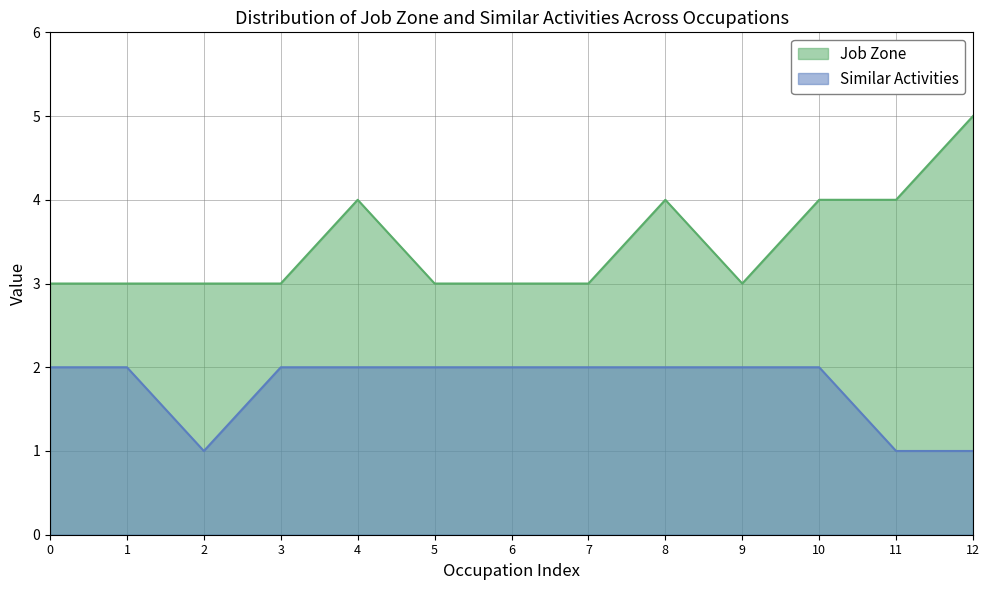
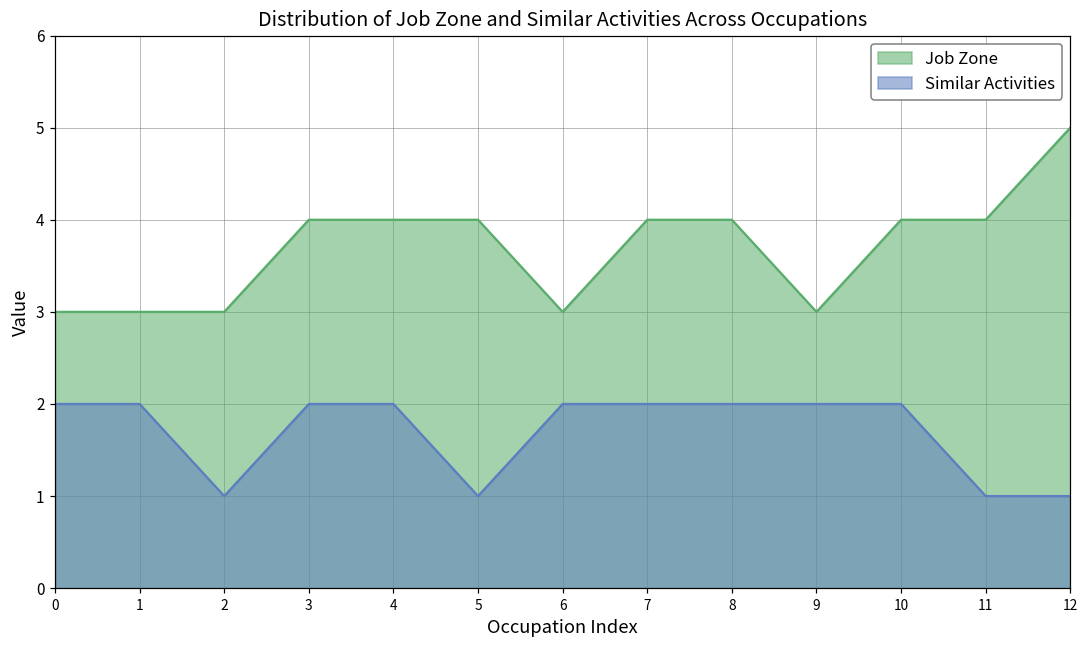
Job Zone, 3: 3 -> 4
Job Zone, 5: 3 -> 4
Similar Activities, 5: 2 -> 1
Job Zone, 7: 3 -> 4
